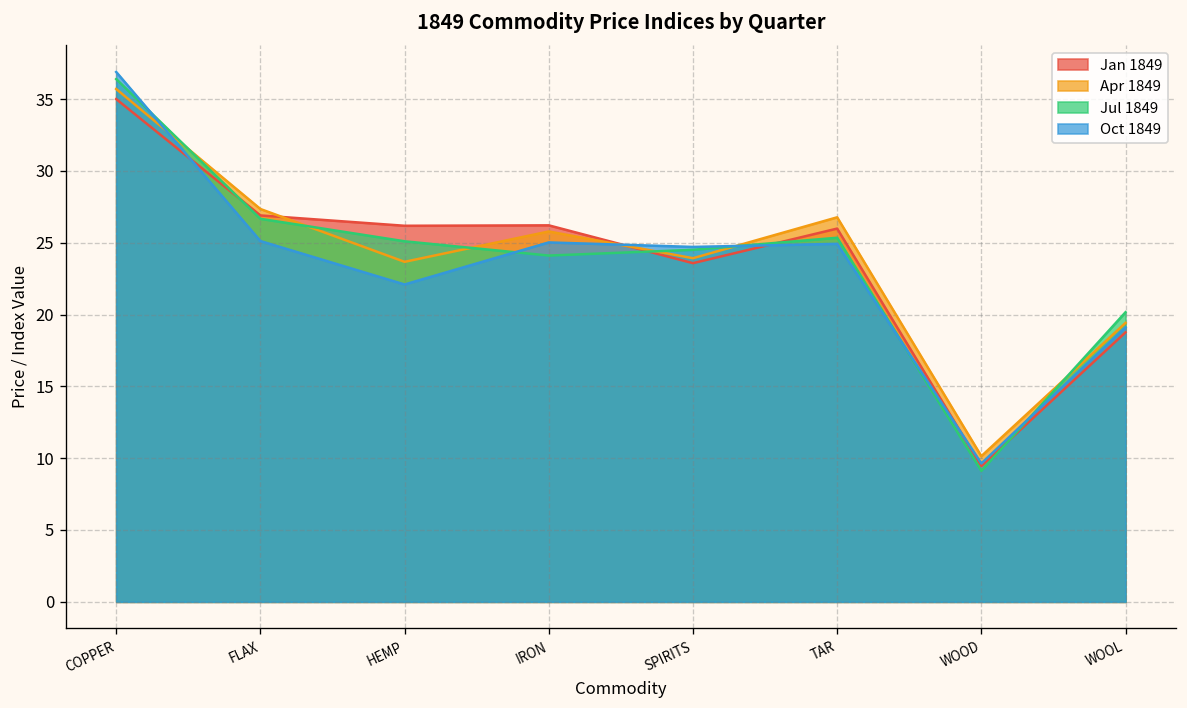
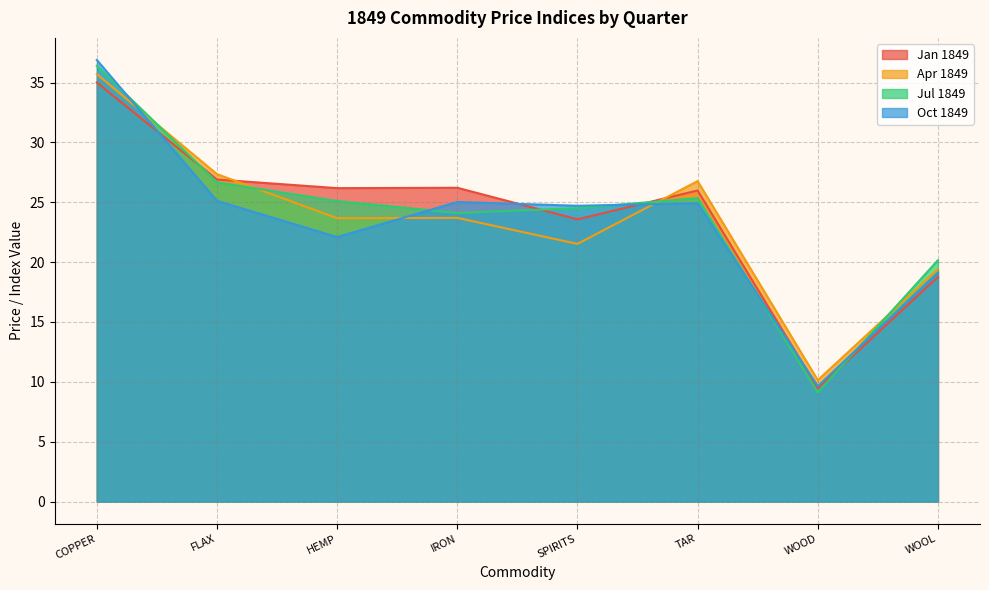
Apr 1849, IRON: 25.8 -> 23.7
Apr 1849, SPIRITS: 23.9 -> 21.5
